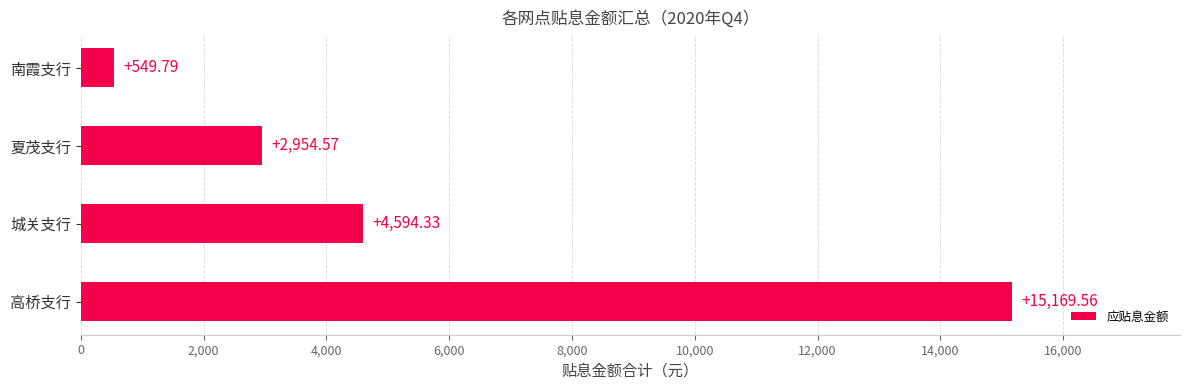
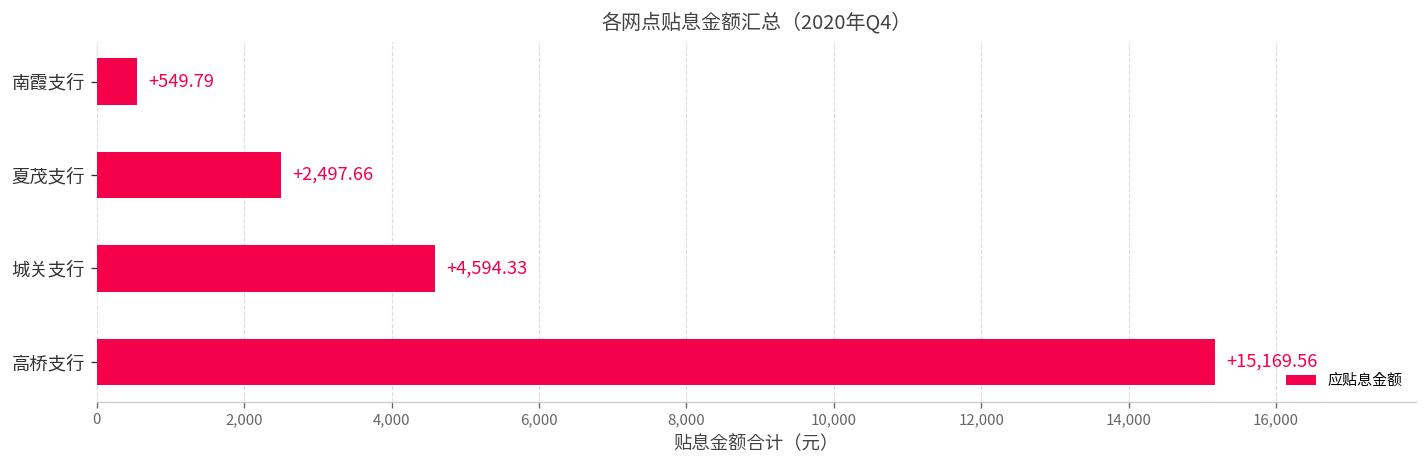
夏茂支行: +2,954.57 -> +2,497.66
